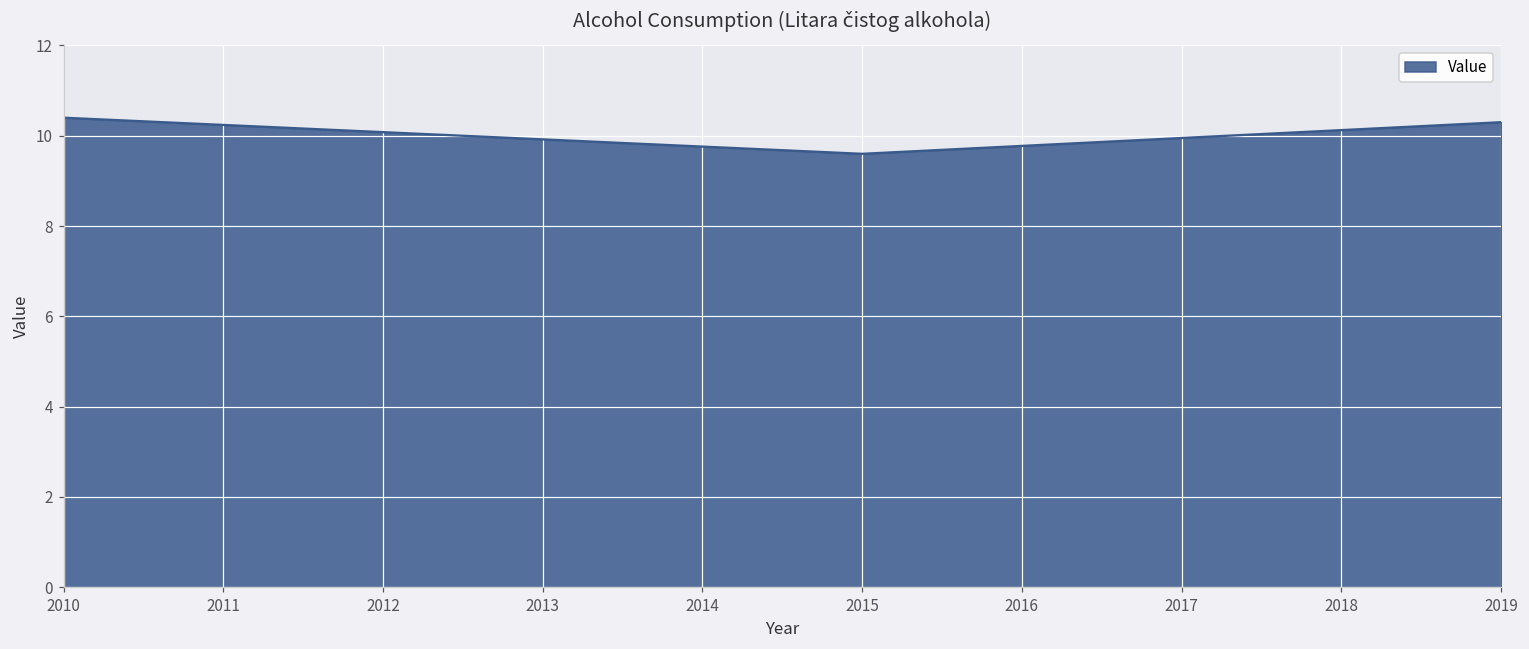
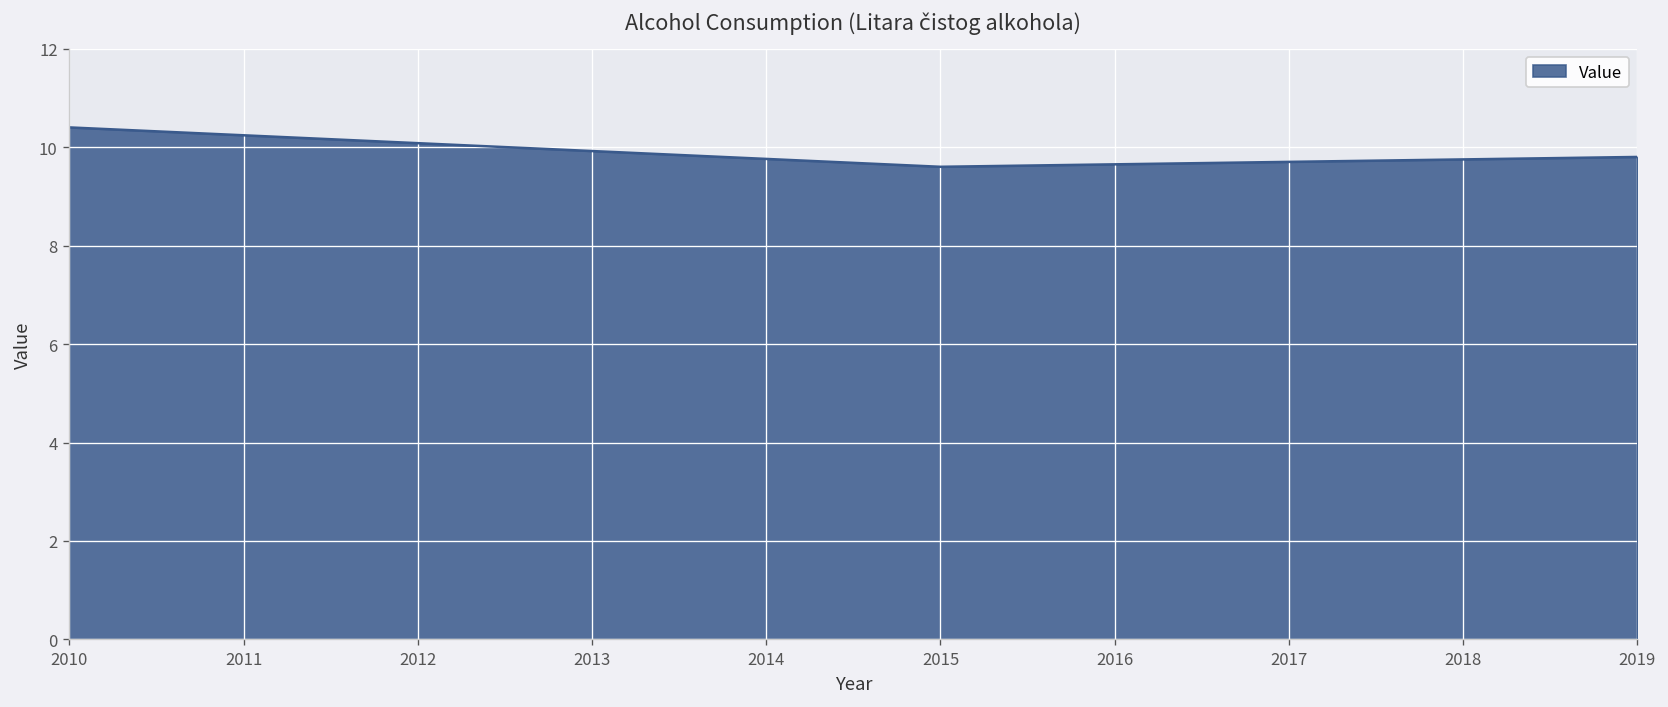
2019: 10.3 -> 9.8
